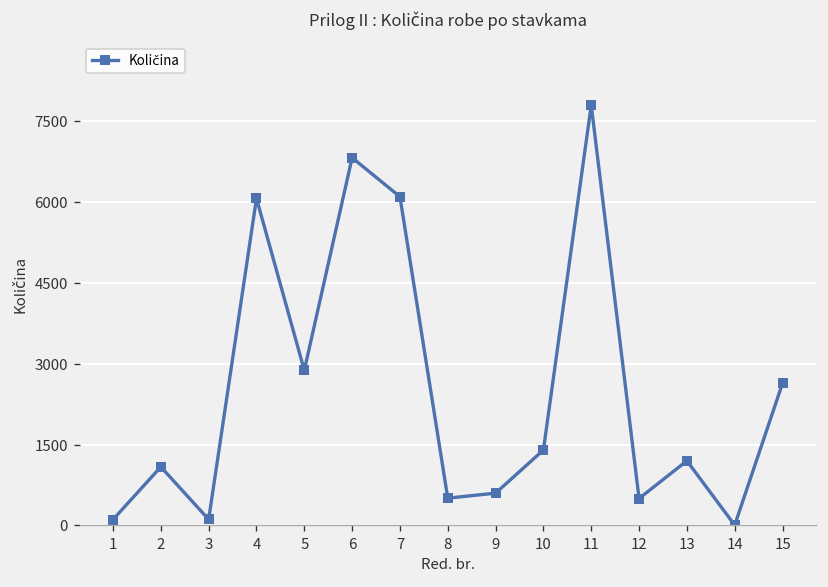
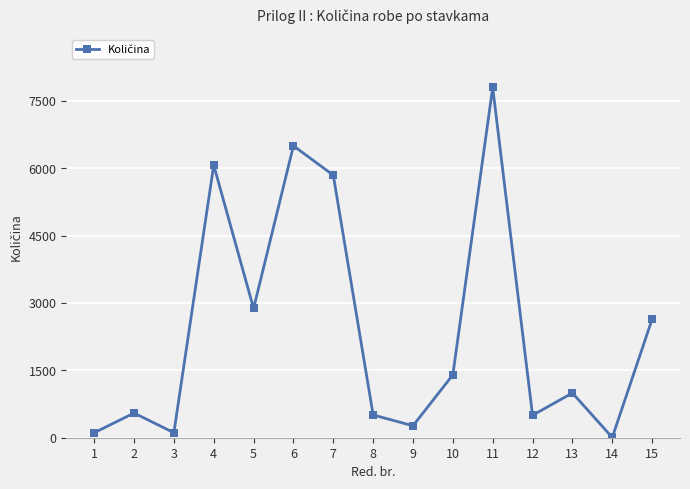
2: 1100 -> 600
6: 6800 -> 6500
7: 6100 -> 5800
9: 600 -> 300
13: 1200 -> 1000
